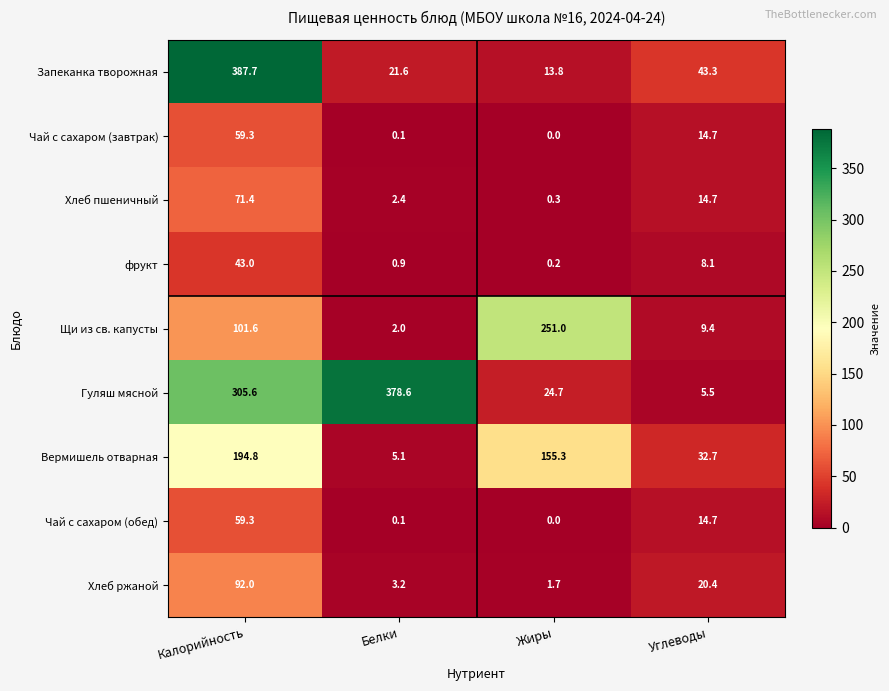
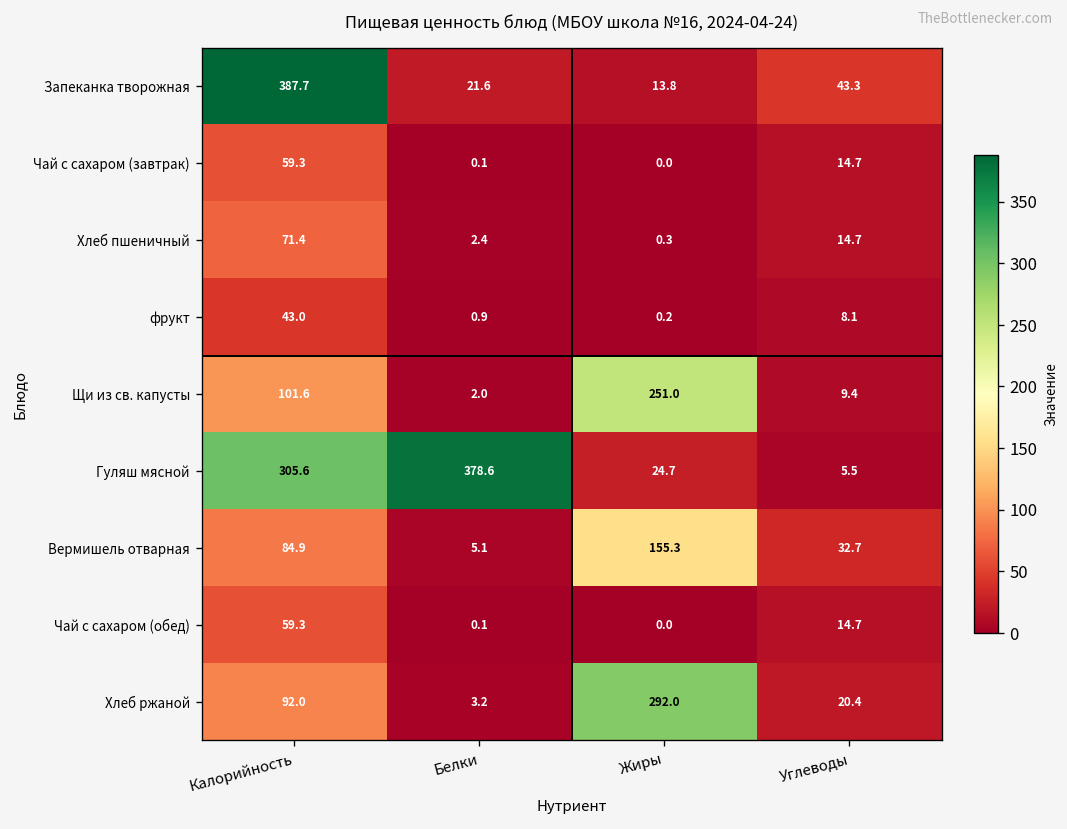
Вермишель отварная, Калорийность: 194.8 -> 84.9
Хлеб ржаной, Жиры: 1.7 -> 292.0
